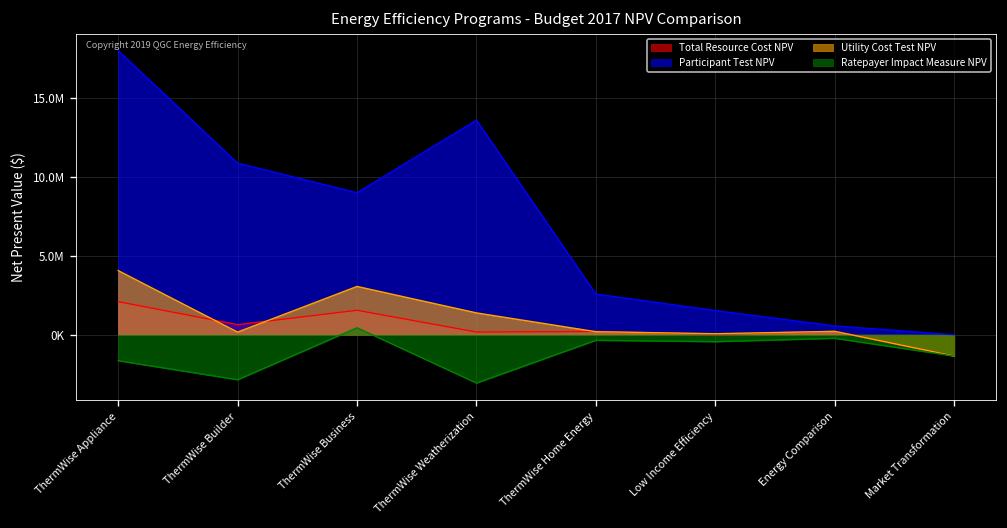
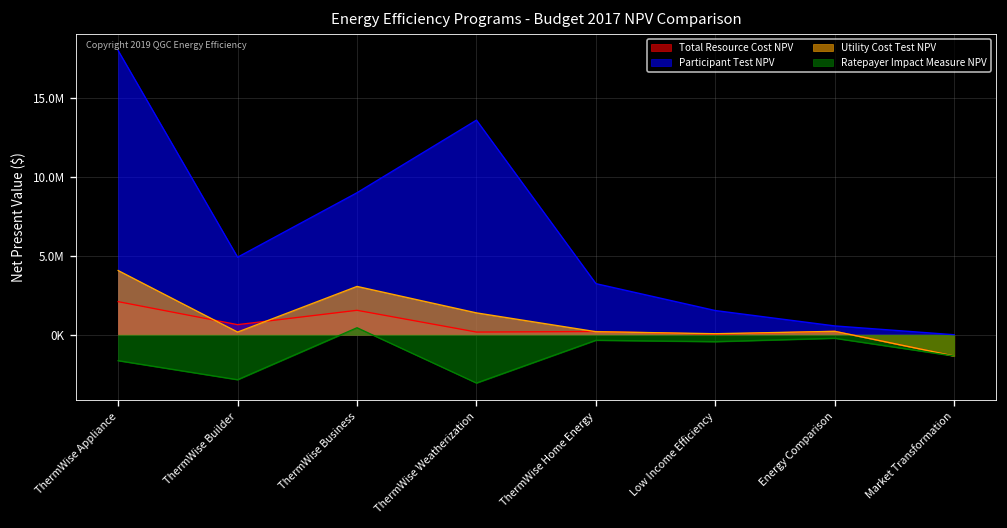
Participant Test NPV, ThermWise Builder: 10900000 -> 4900000
Participant Test NPV, ThermWise Home Energy: 2600000 -> 3200000
